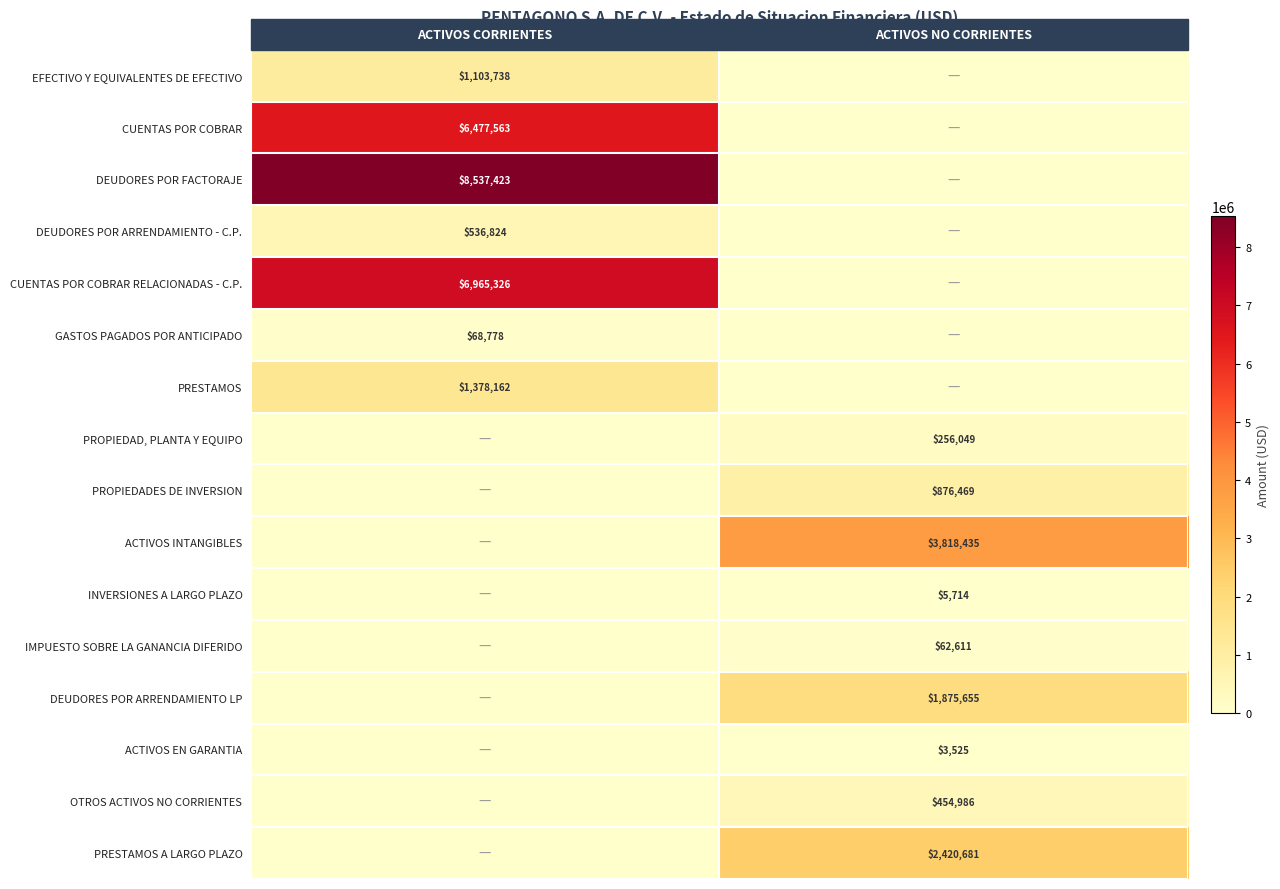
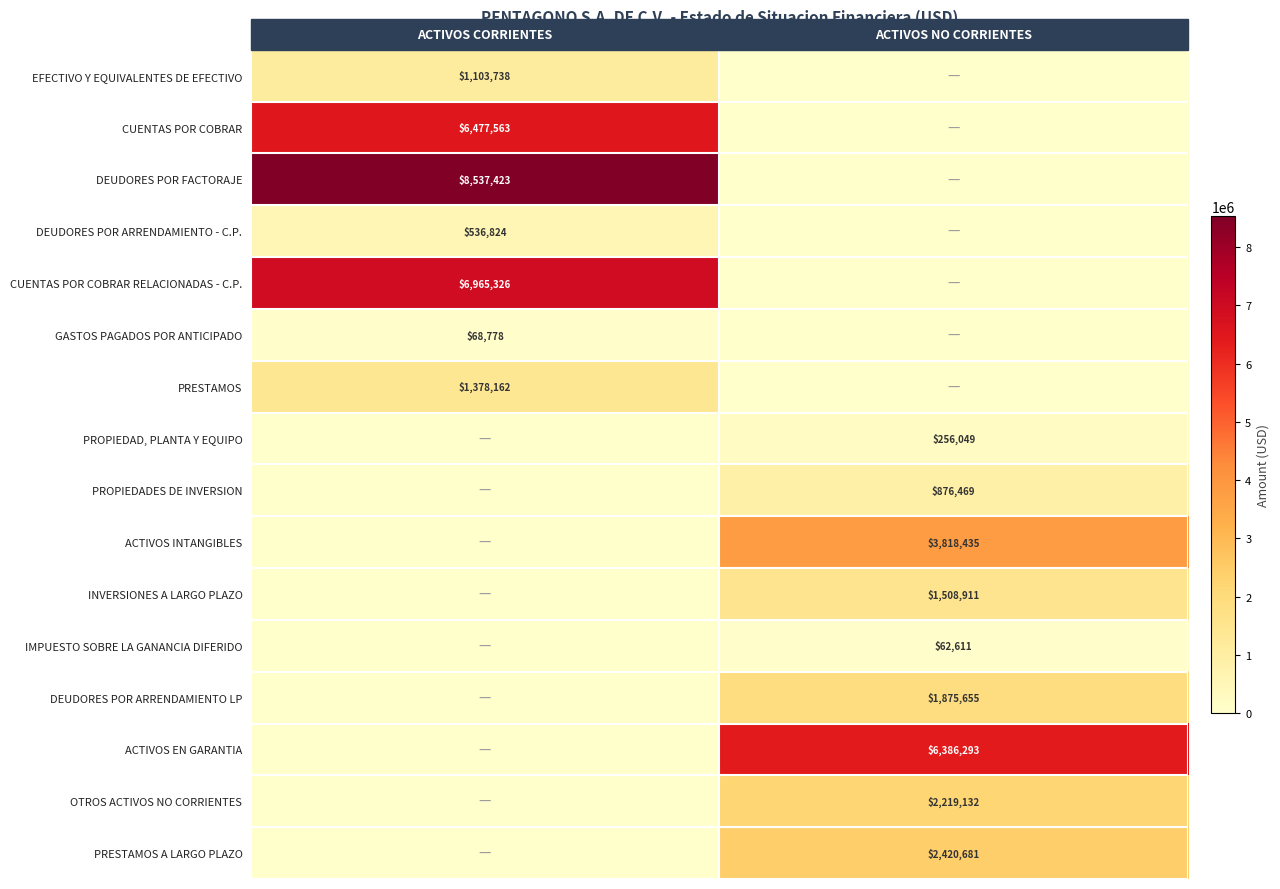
INVERSIONES A LARGO PLAZO, ACTIVOS NO CORRIENTES: $5,714 -> $1,508,911
ACTIVOS EN GARANTIA, ACTIVOS NO CORRIENTES: $3,525 -> $6,386,293
OTROS ACTIVOS NO CORRIENTES, ACTIVOS NO CORRIENTES: $454,986 -> $2,219,132
